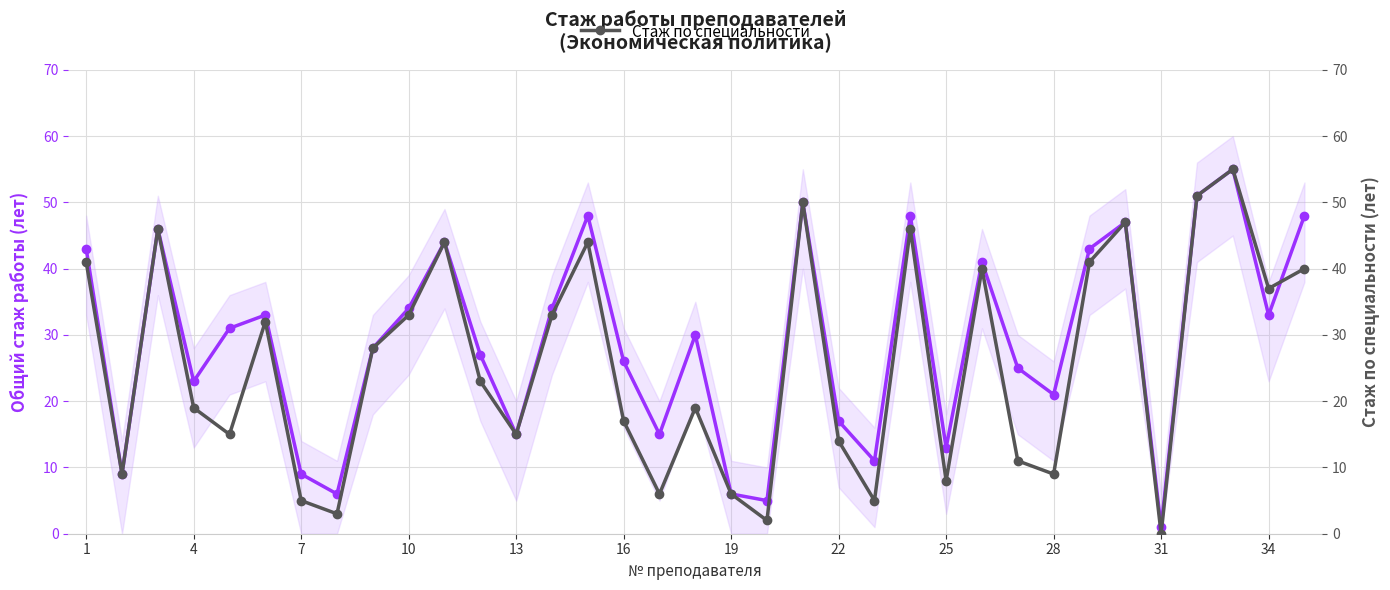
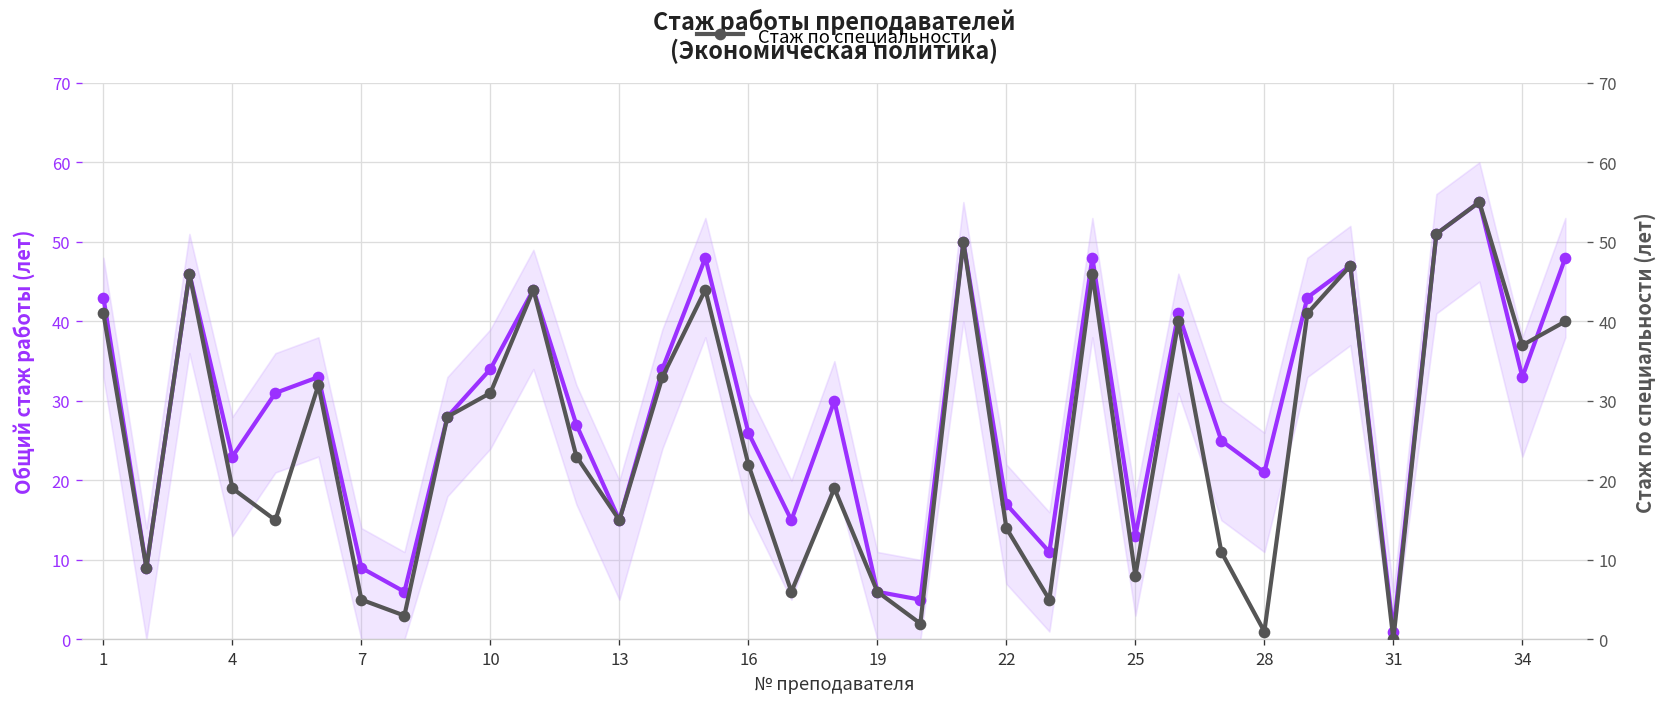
Стаж по специальности, 10: 33 -> 31
Стаж по специальности, 16: 17 -> 22
Стаж по специальности, 28: 9 -> 1
